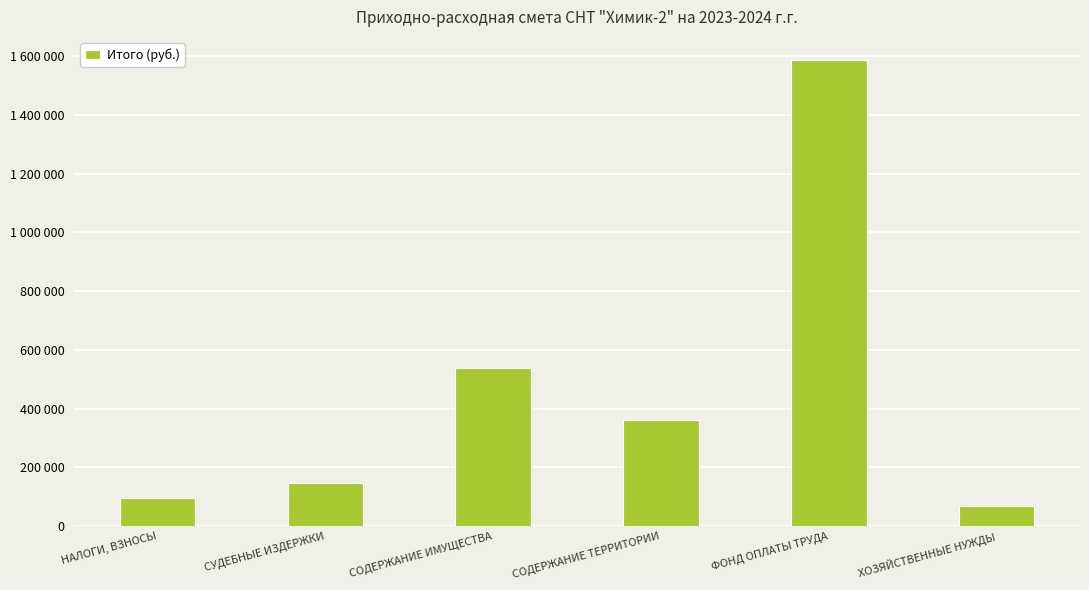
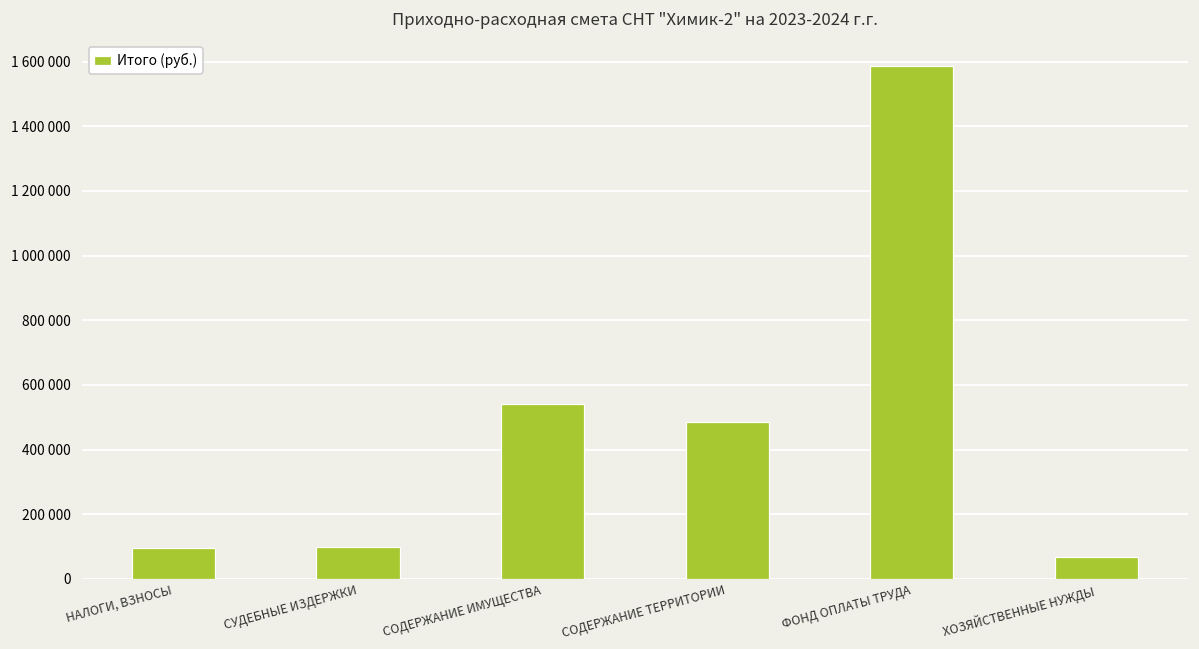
СУДЕБНЫЕ ИЗДЕРЖКИ: 150000 -> 100000
СОДЕРЖАНИЕ ТЕРРИТОРИИ: 360000 -> 490000
